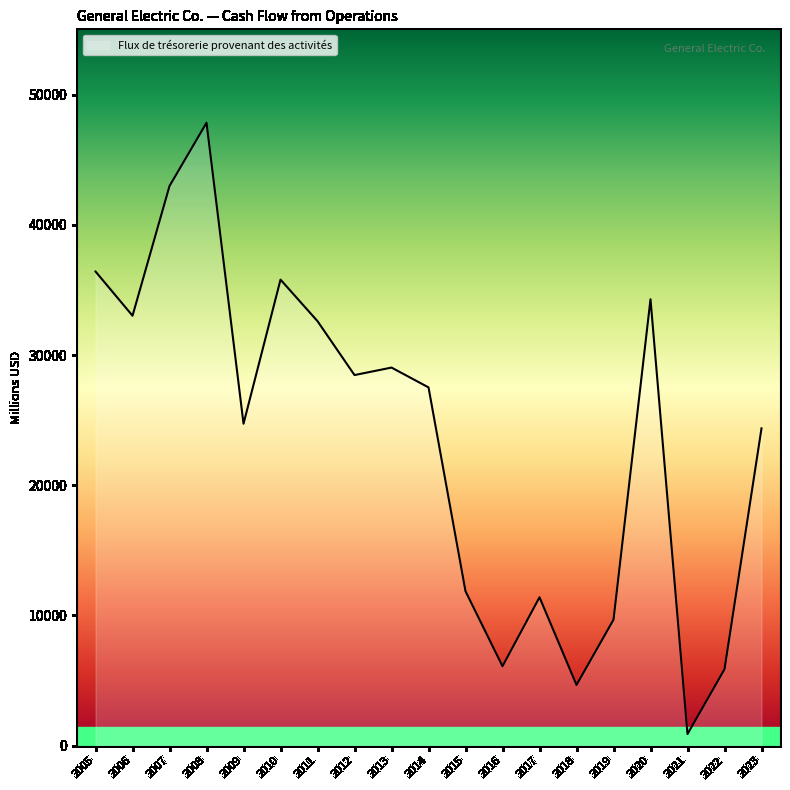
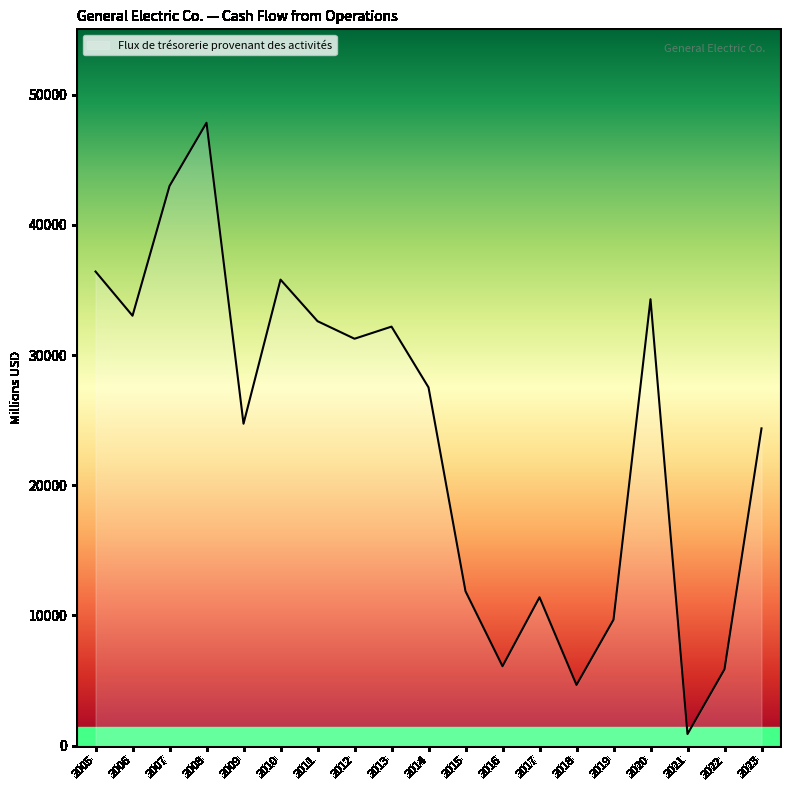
2012: 28500 -> 31300
2013: 29000 -> 32200
